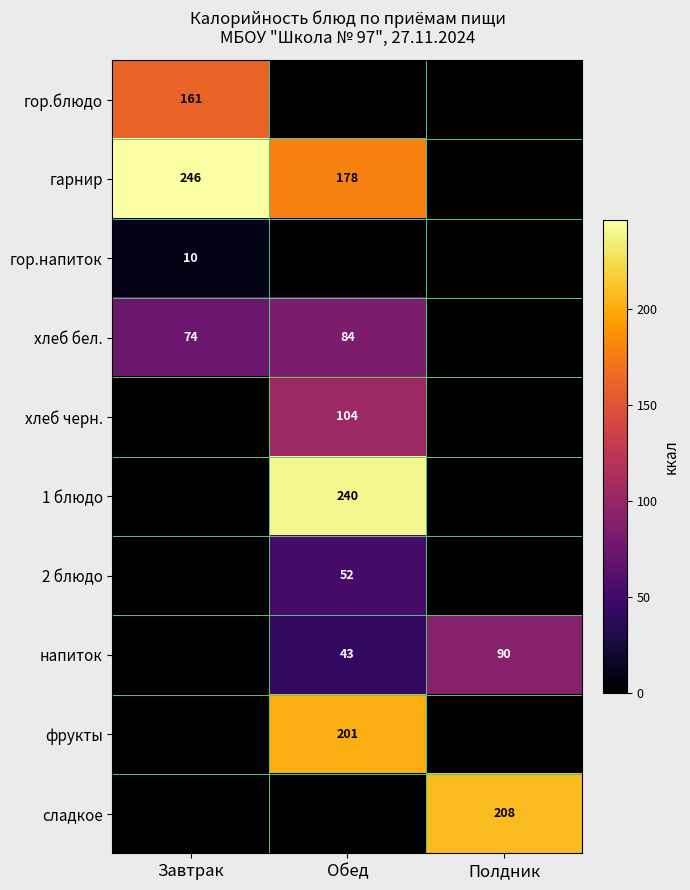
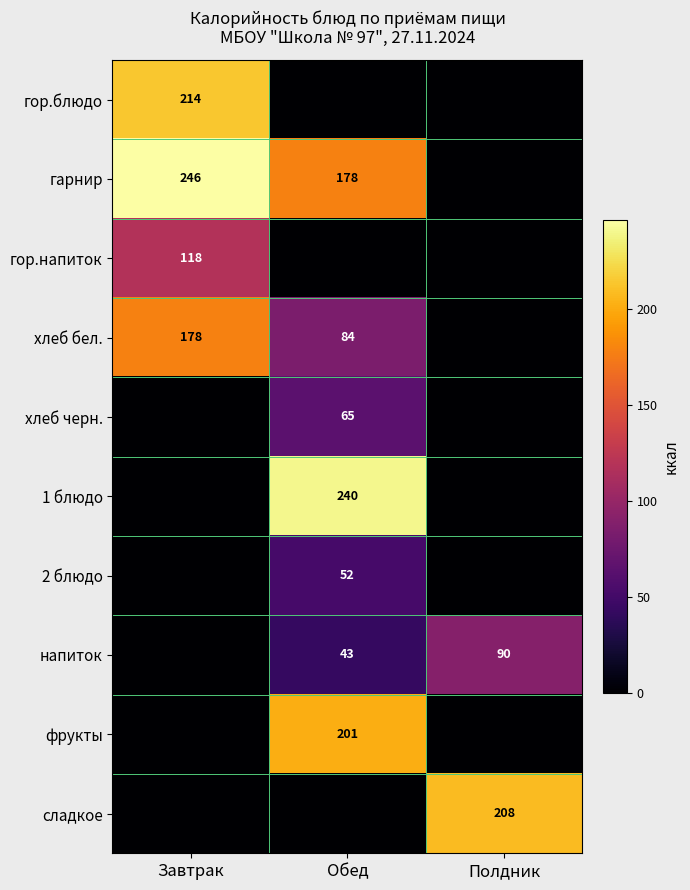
гор.блюдо, Завтрак: 161 -> 214
гор.напиток, Завтрак: 10 -> 118
хлеб бел., Завтрак: 74 -> 178
хлеб черн., Обед: 104 -> 65
